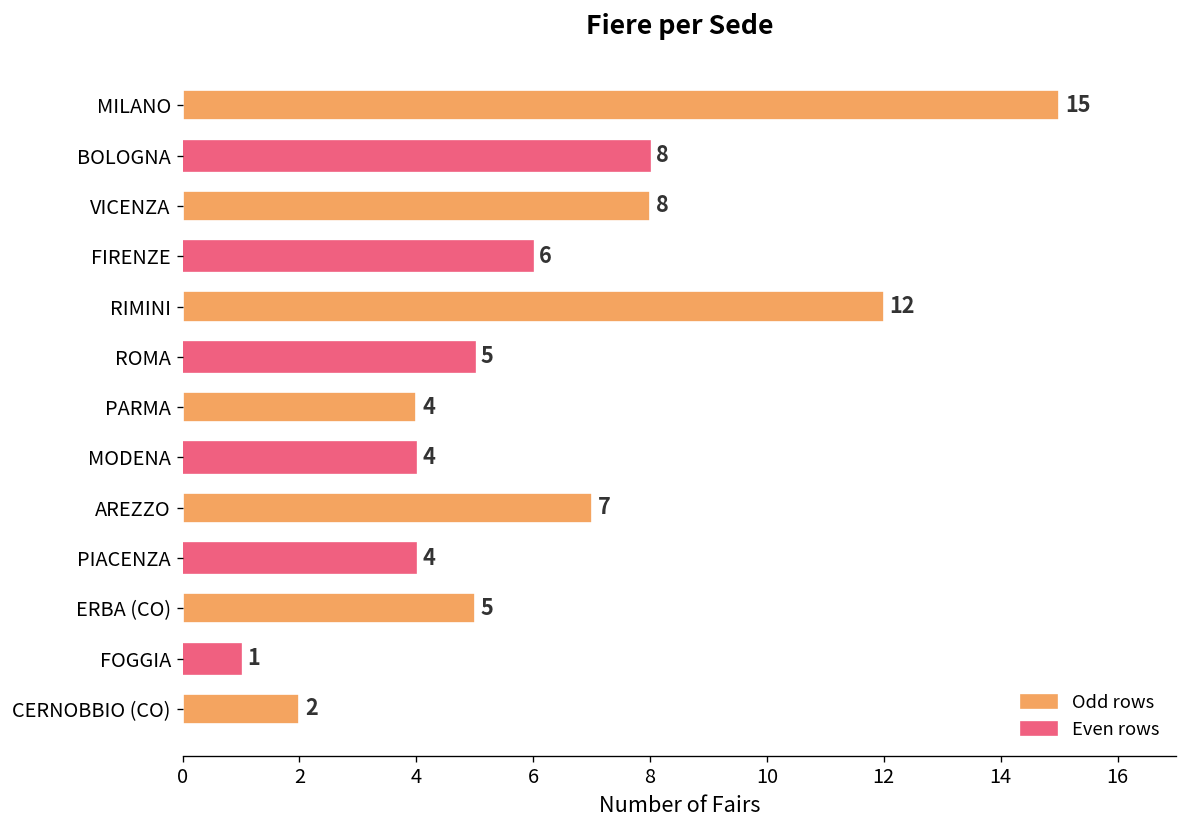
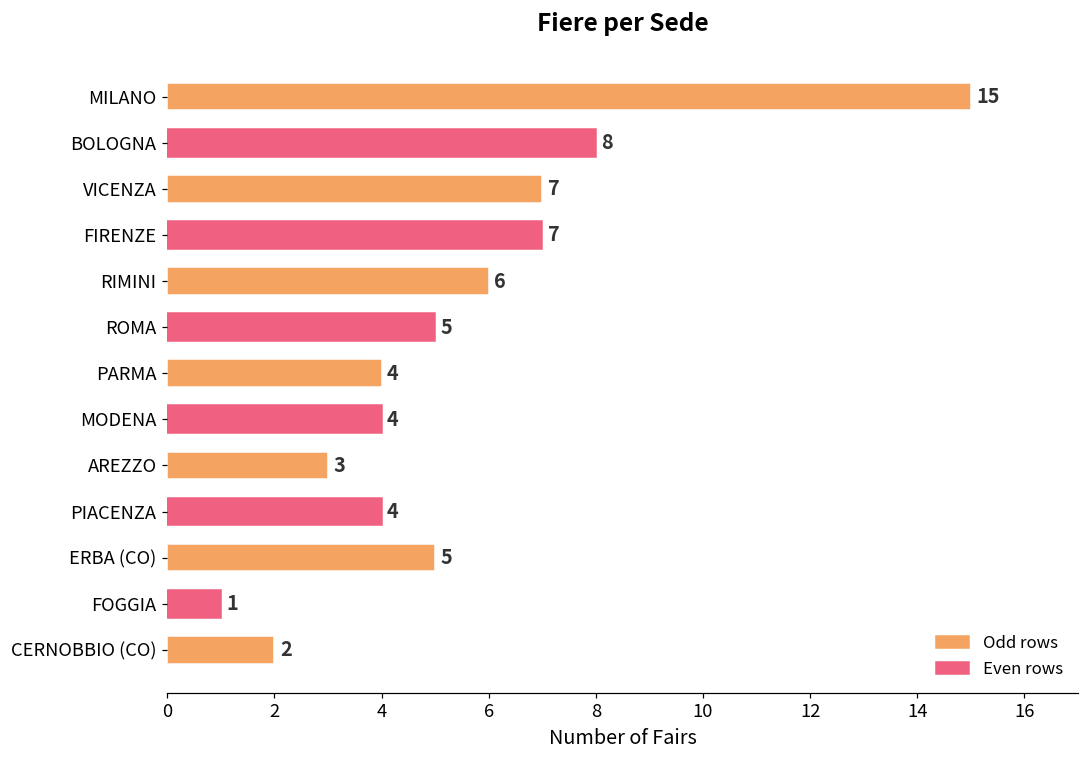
VICENZA: 8 -> 7
FIRENZE: 6 -> 7
RIMINI: 12 -> 6
AREZZO: 7 -> 3
